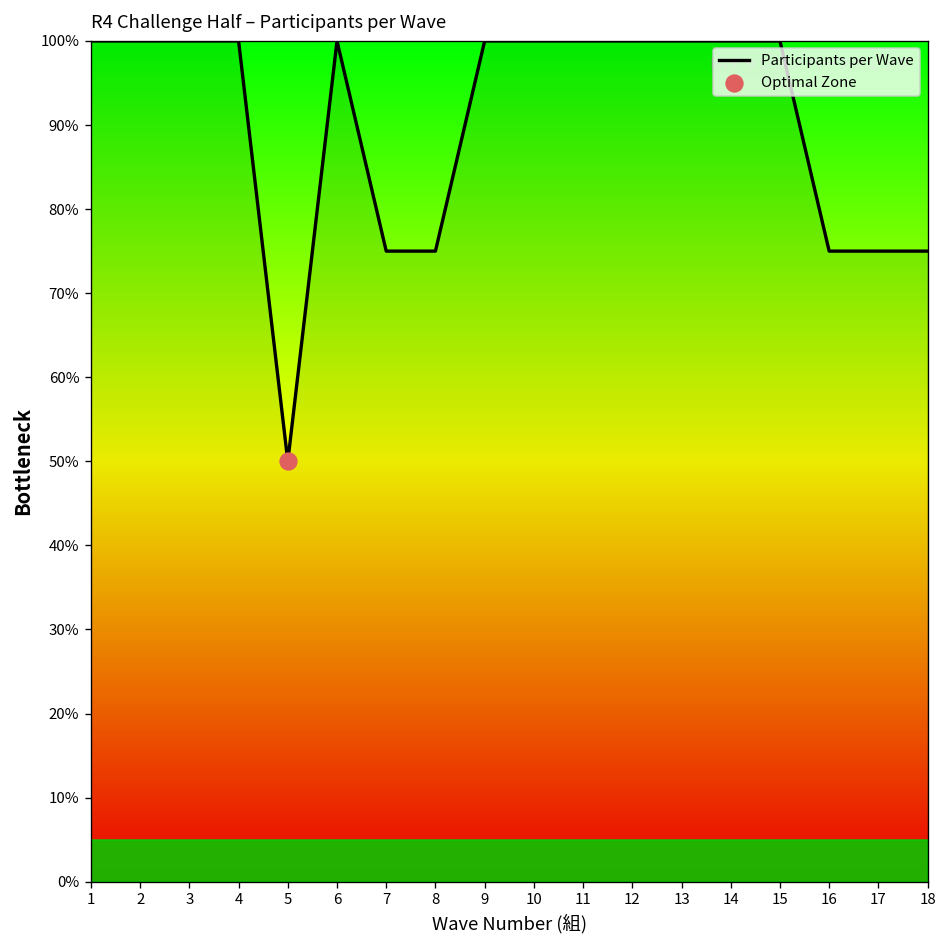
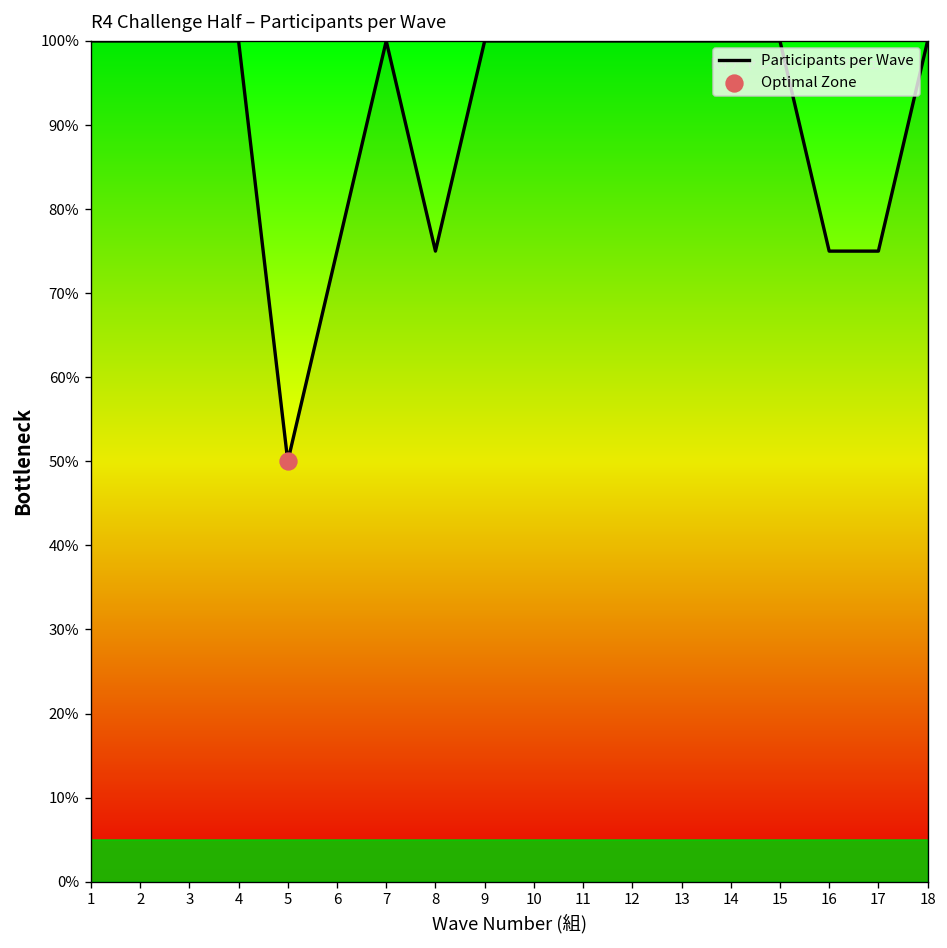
Participants per Wave, 6: 100% -> 75%
Participants per Wave, 7: 75% -> 100%
Participants per Wave, 18: 75% -> 100%
